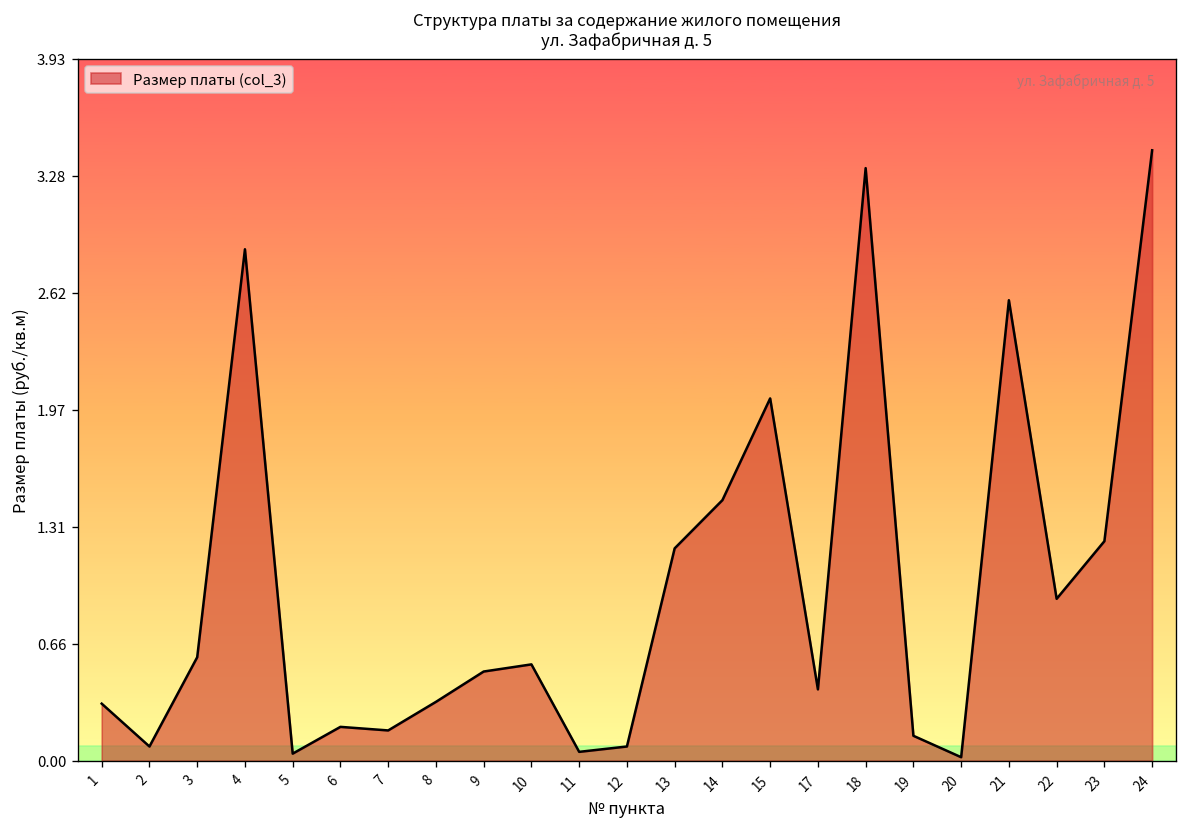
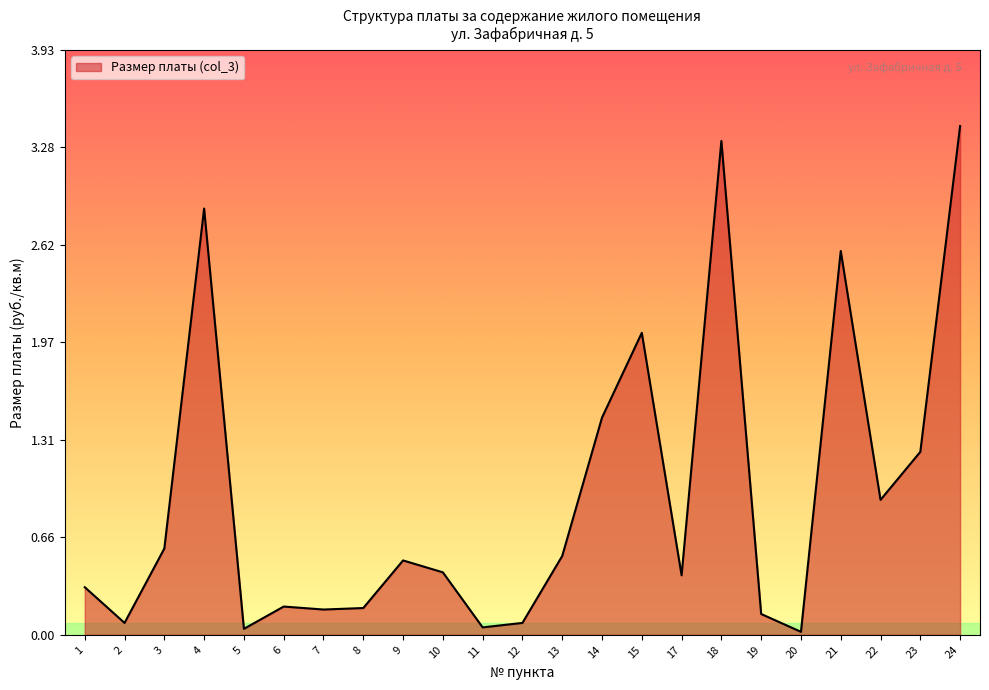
8: 0.33 -> 0.18
10: 0.54 -> 0.42
13: 1.19 -> 0.53
